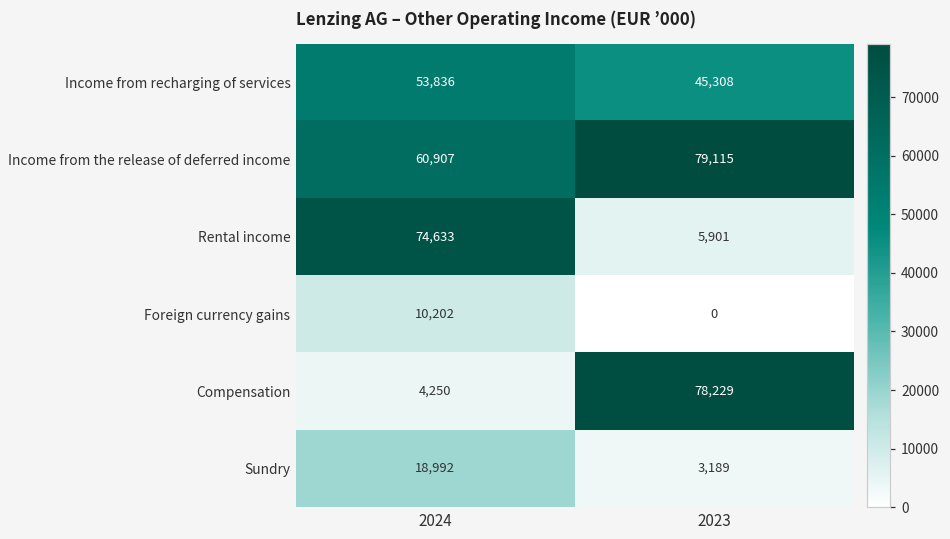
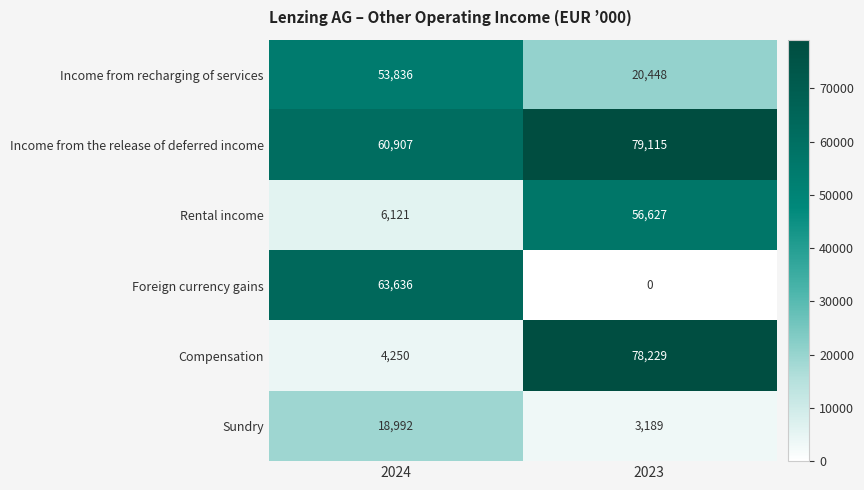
Income from recharging of services, 2023: 45,308 -> 20,448
Rental income, 2024: 74,633 -> 6,121
Rental income, 2023: 5,901 -> 56,627
Foreign currency gains, 2024: 10,202 -> 63,636
